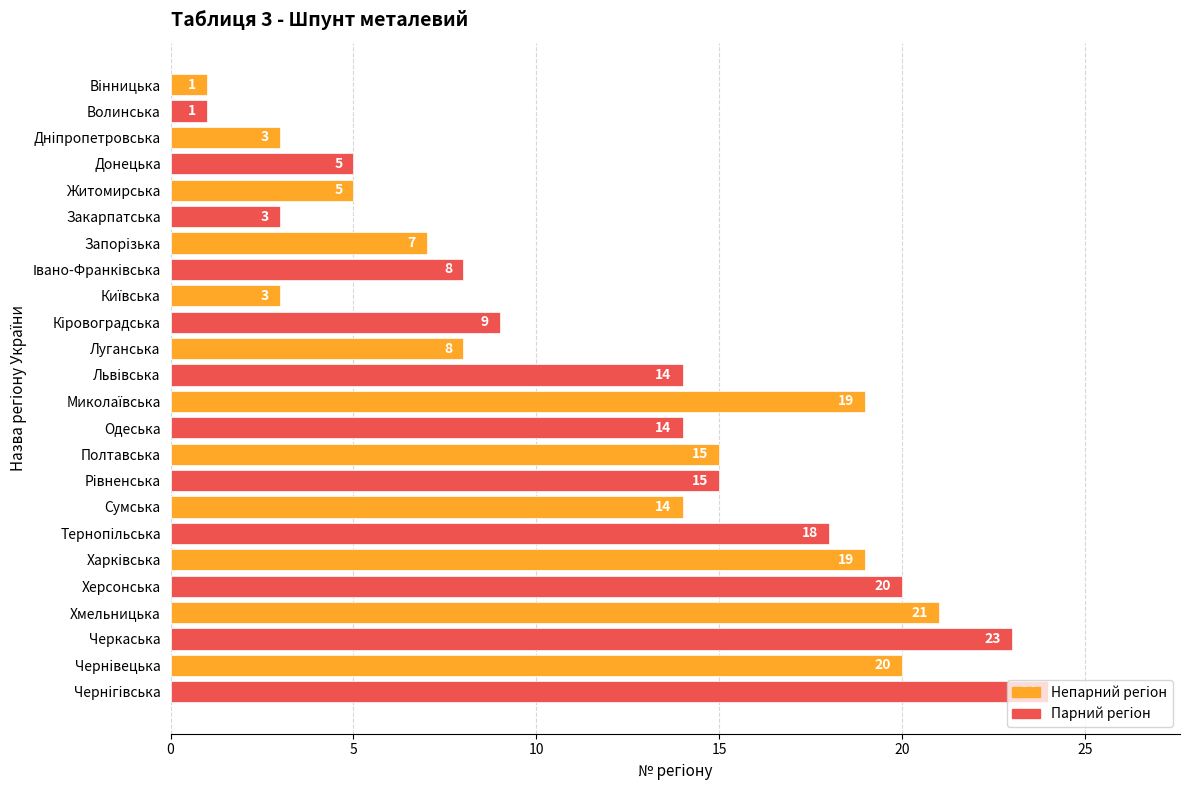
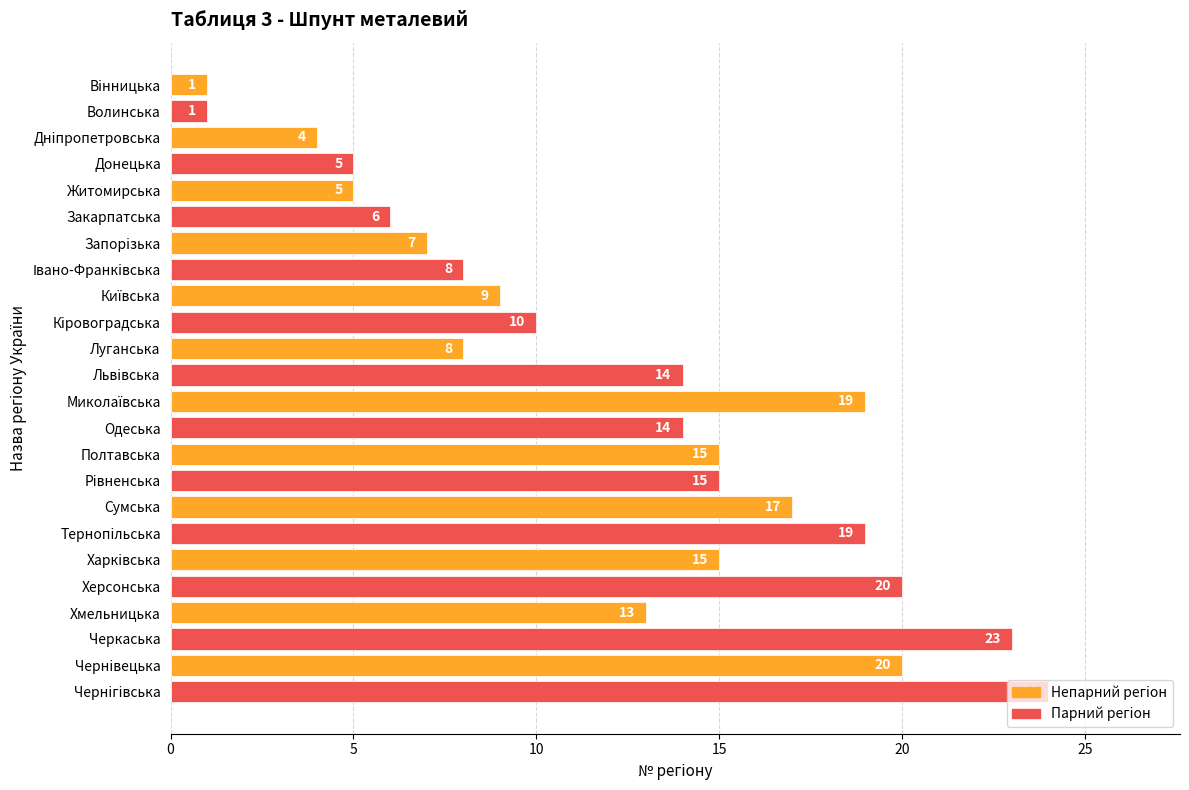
Дніпропетровська: 3 -> 4
Закарпатська: 3 -> 6
Київська: 3 -> 9
Кіровоградська: 9 -> 10
Сумська: 14 -> 17
Тернопільська: 18 -> 19
Харківська: 19 -> 15
Хмельницька: 21 -> 13
